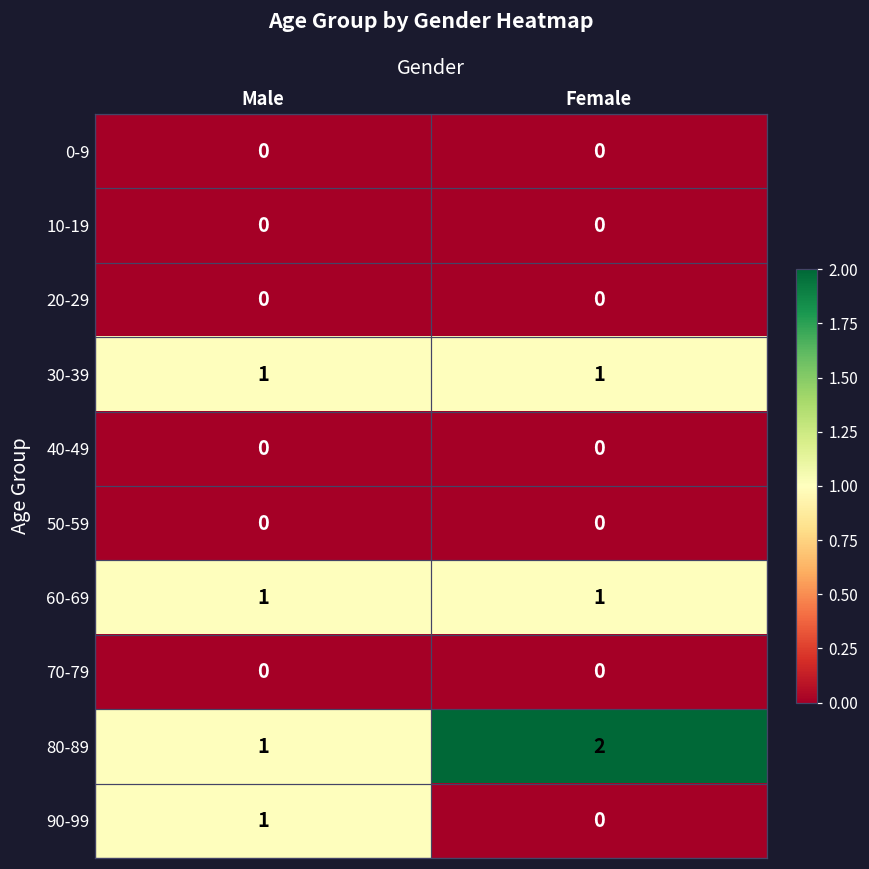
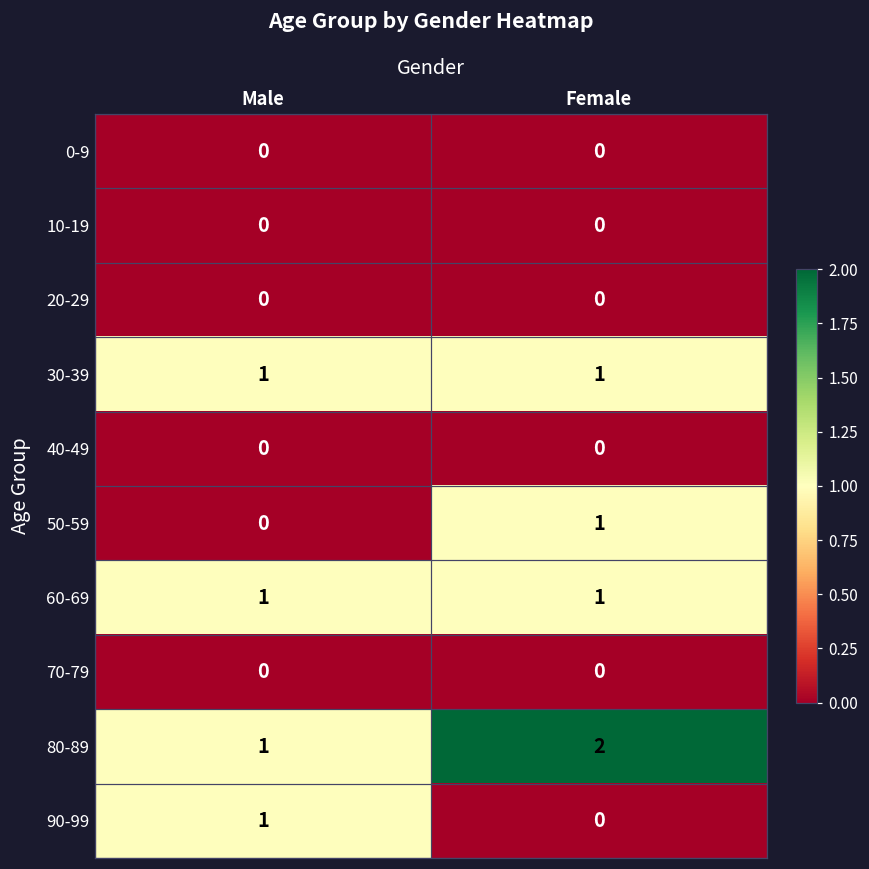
50-59, Female: 0 -> 1
